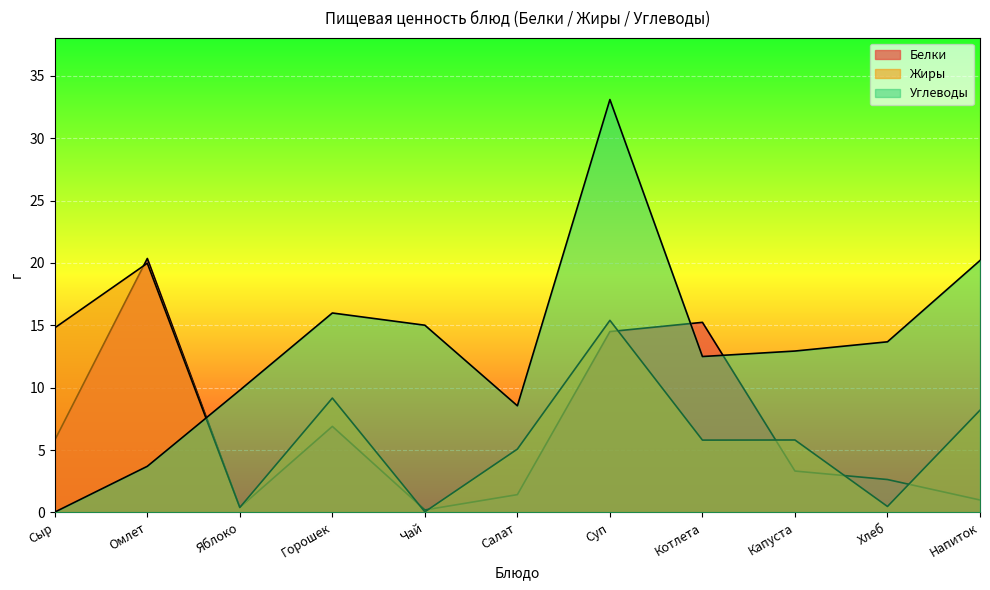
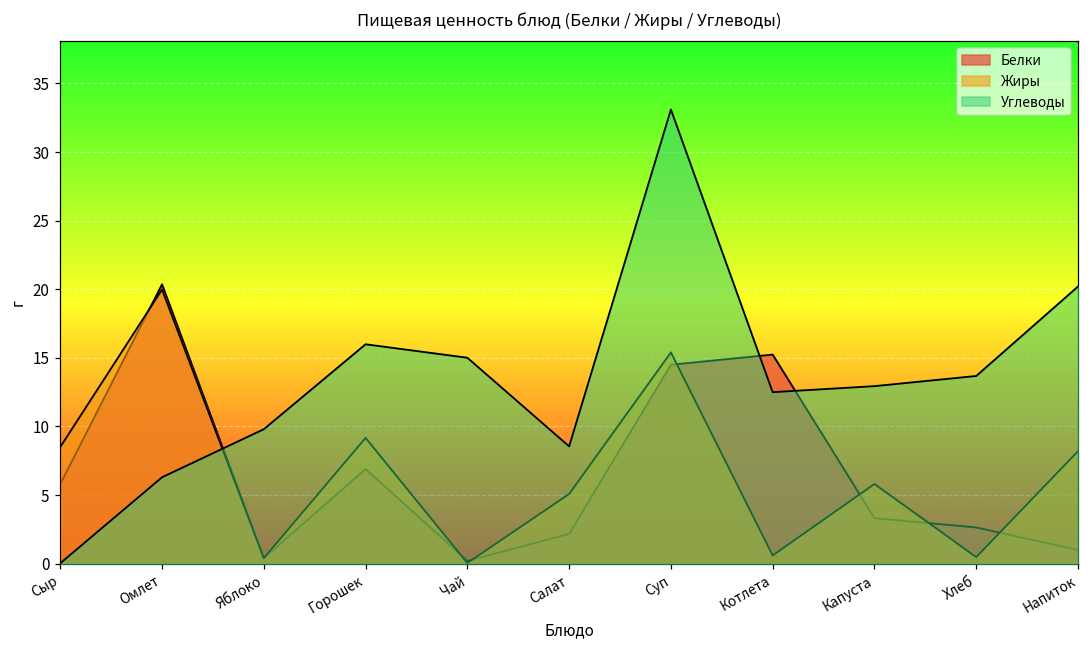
Жиры, Сыр: 14.8 -> 8.5
Углеводы, Омлет: 3.7 -> 6.3
Белки, Салат: 1.4 -> 2.2
Жиры, Котлета: 5.8 -> 0.6
